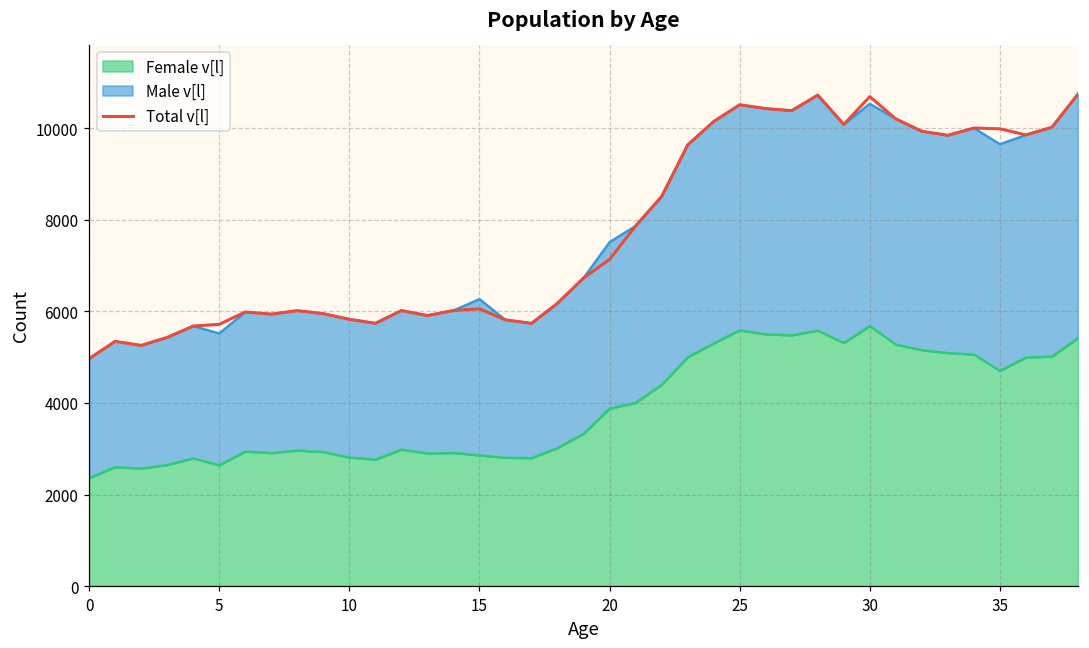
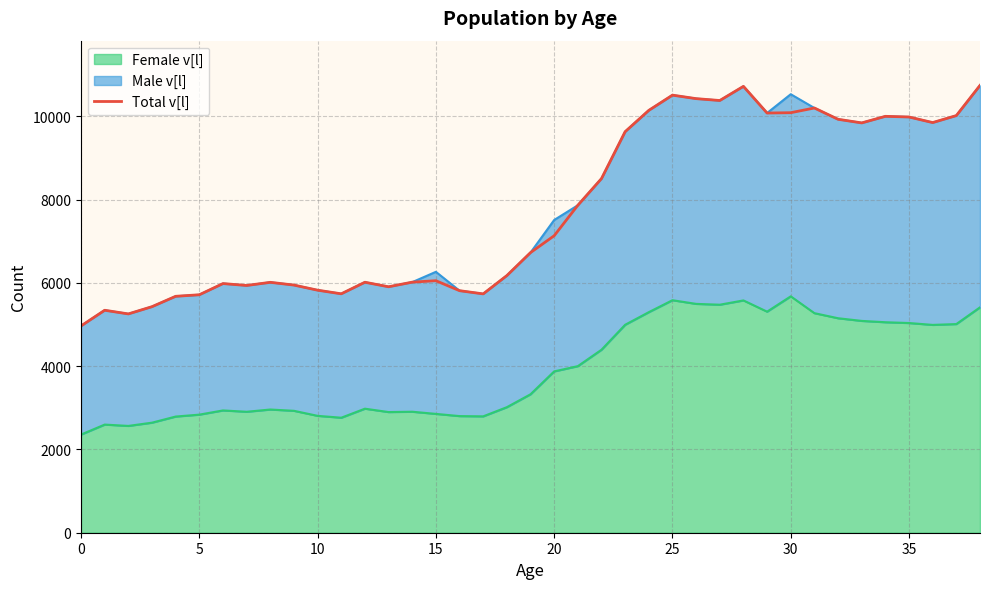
Female v[l], 5: 2600 -> 2800
Total v[l], 30: 10700 -> 10100
Female v[l], 35: 4700 -> 5000
